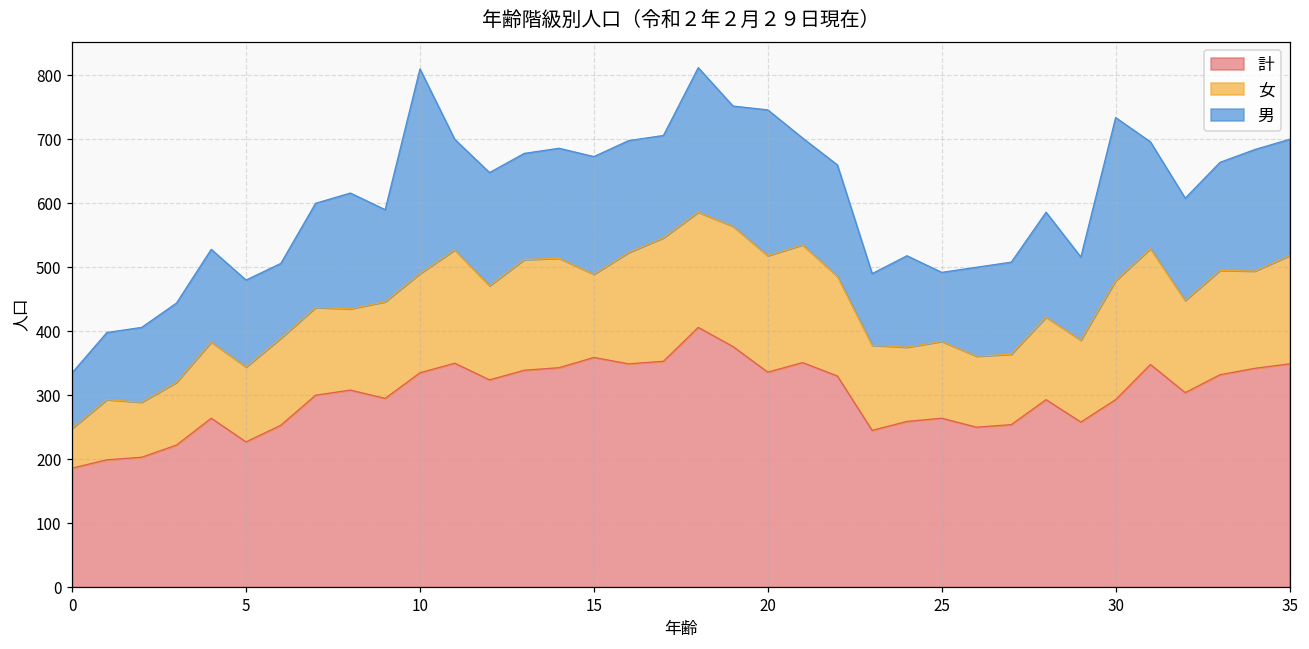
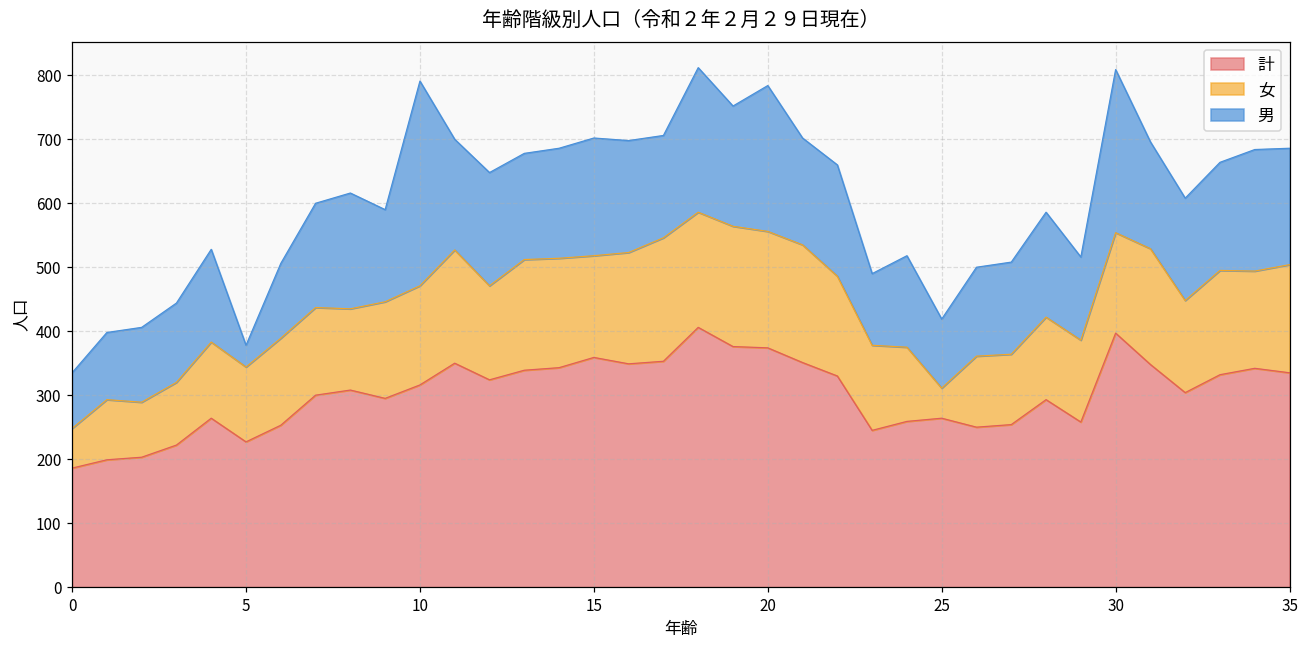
男, 5: 140 -> 30
計, 10: 340 -> 320
女, 15: 130 -> 160
計, 20: 340 -> 370
女, 25: 120 -> 50
計, 30: 290 -> 400
女, 30: 190 -> 160
計, 35: 350 -> 340
